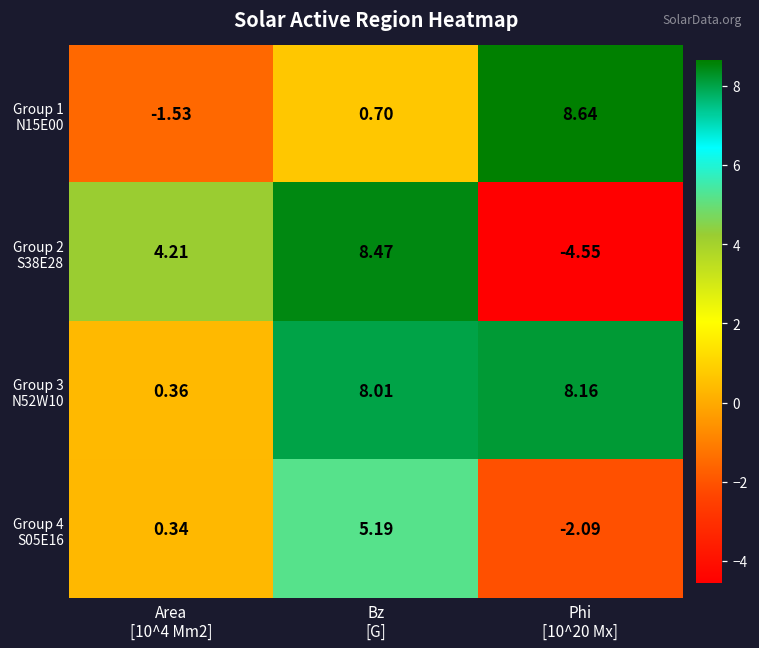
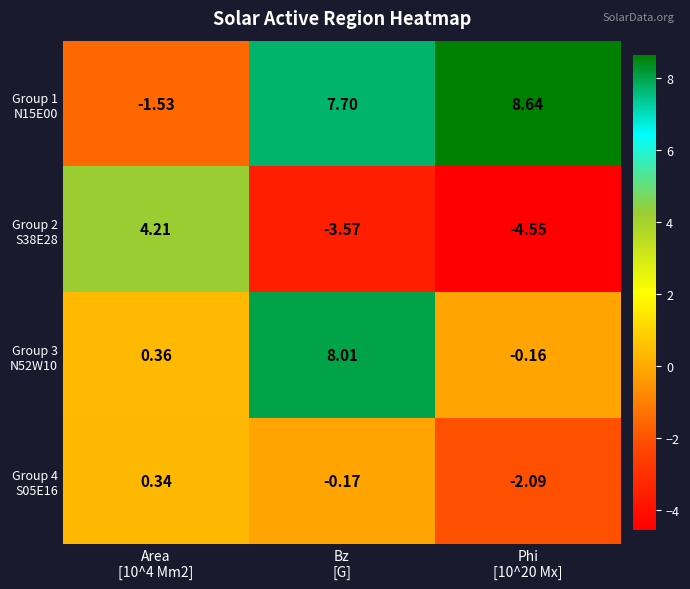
Group 1 N15E00, Bz [G]: 0.70 -> 7.70
Group 2 S38E28, Bz [G]: 8.47 -> -3.57
Group 3 N52W10, Phi [10^20 Mx]: 8.16 -> -0.16
Group 4 S05E16, Bz [G]: 5.19 -> -0.17
